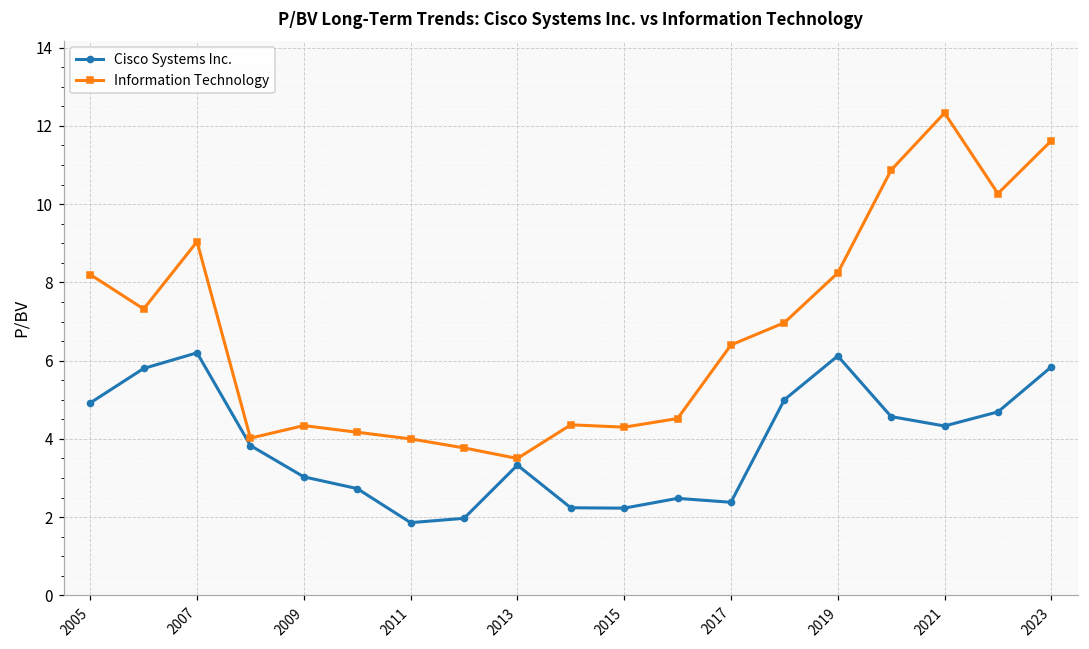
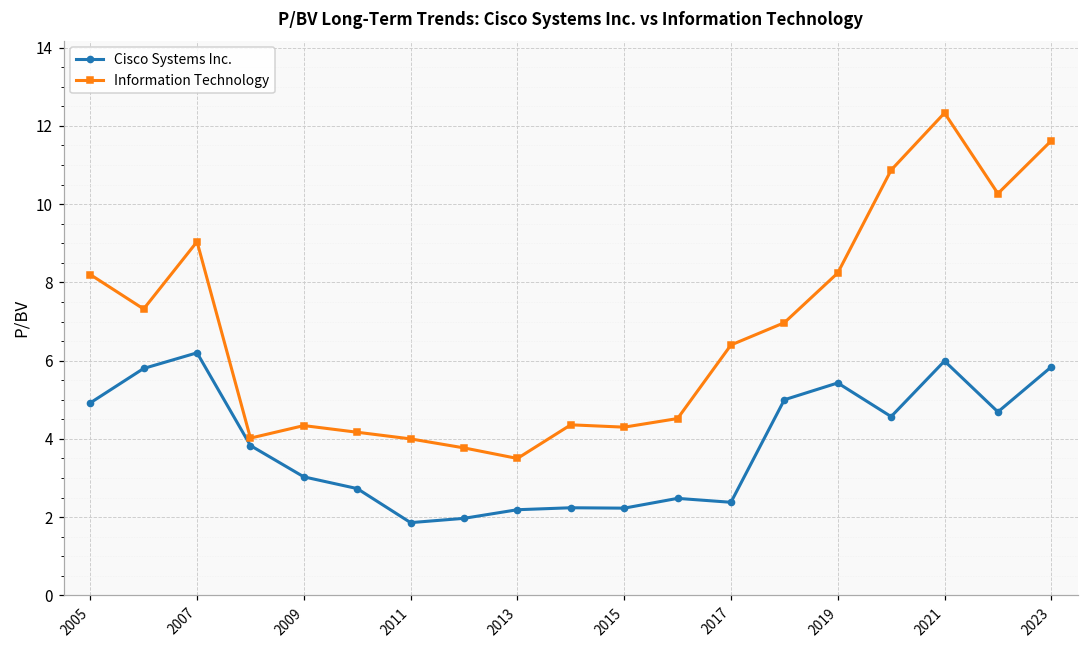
Cisco Systems Inc., 2013: 3.3 -> 2.2
Cisco Systems Inc., 2019: 6.1 -> 5.4
Cisco Systems Inc., 2021: 4.3 -> 6.0
